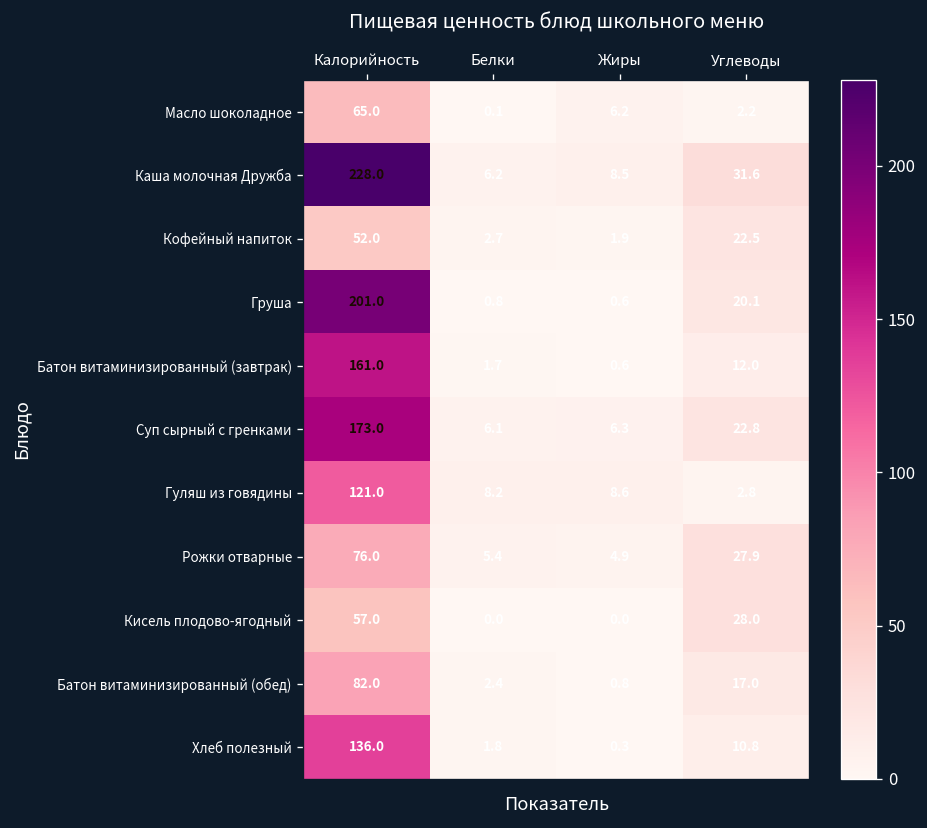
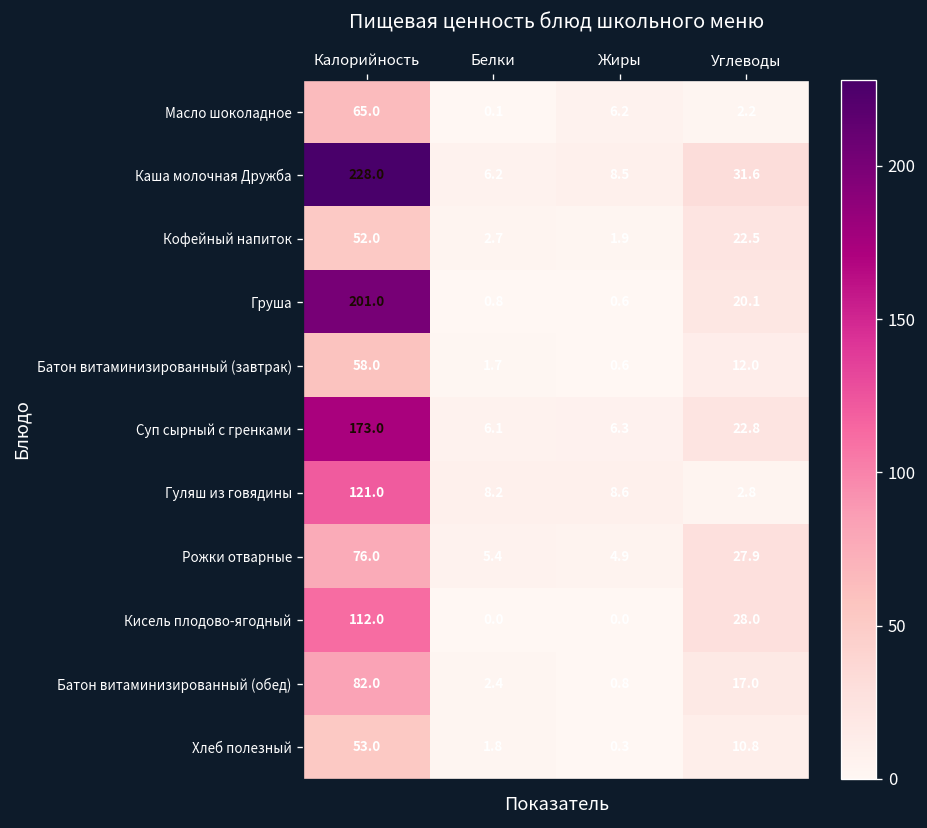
Батон витаминизированный (завтрак), Калорийность: 161.0 -> 58.0
Кисель плодово-ягодный, Калорийность: 57.0 -> 112.0
Хлеб полезный, Калорийность: 136.0 -> 53.0
